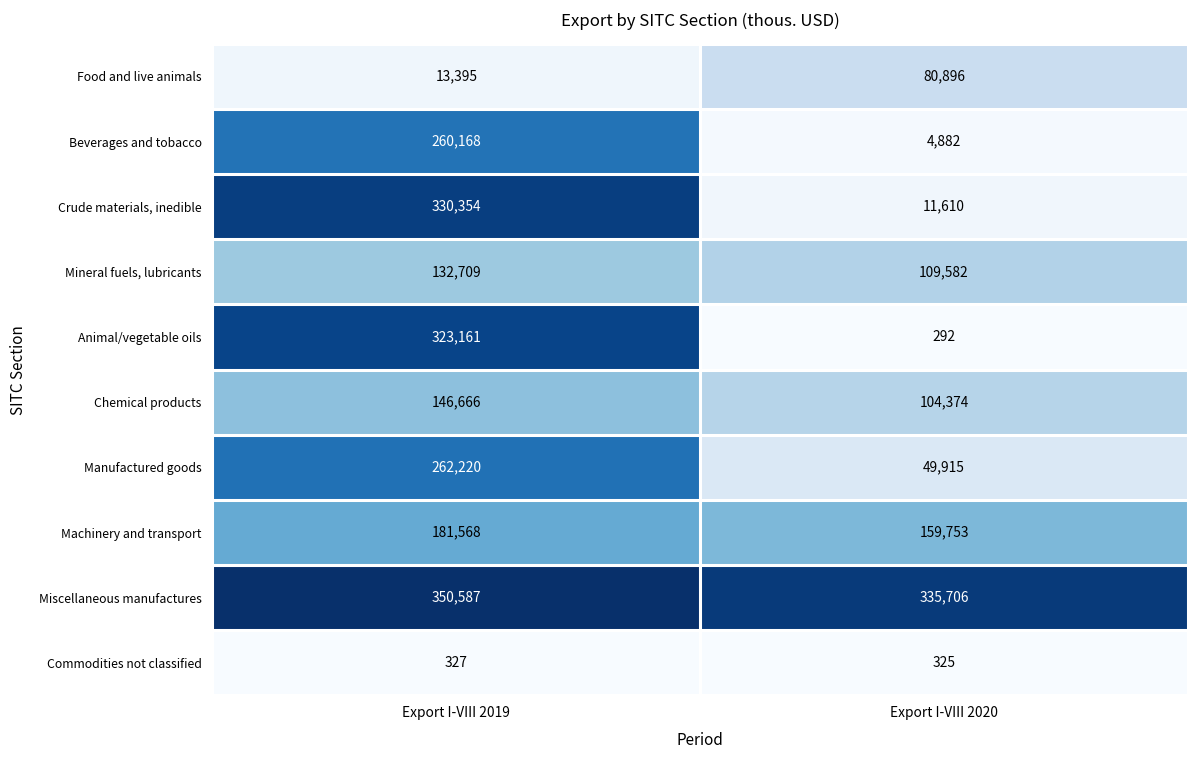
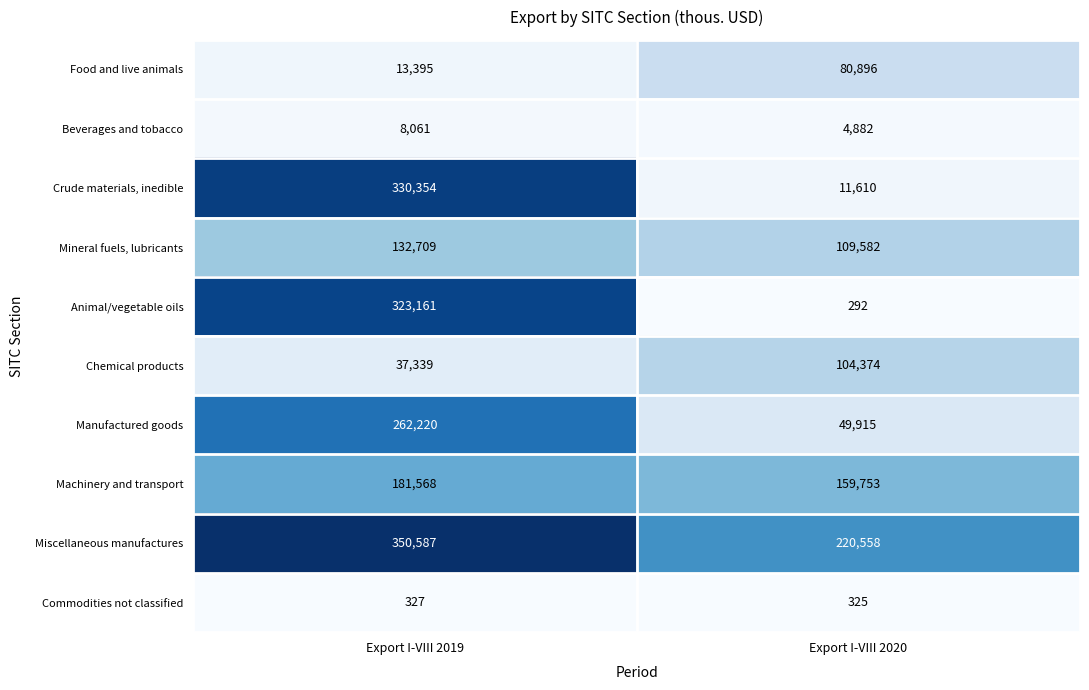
Beverages and tobacco, Export I-VIII 2019: 260,168 -> 8,061
Chemical products, Export I-VIII 2019: 146,666 -> 37,339
Miscellaneous manufactures, Export I-VIII 2020: 335,706 -> 220,558
